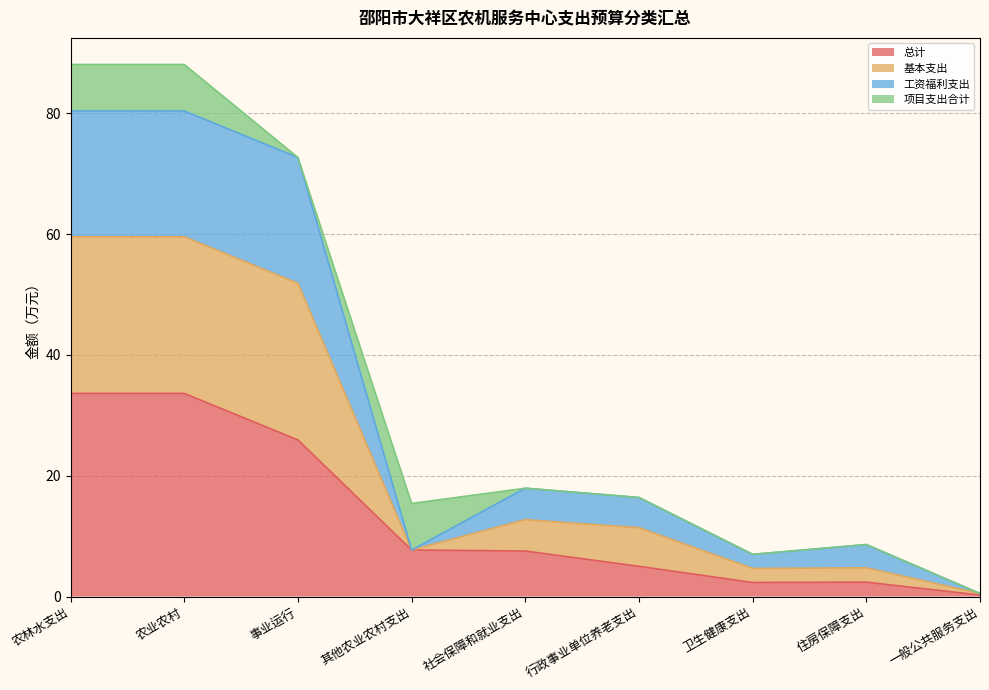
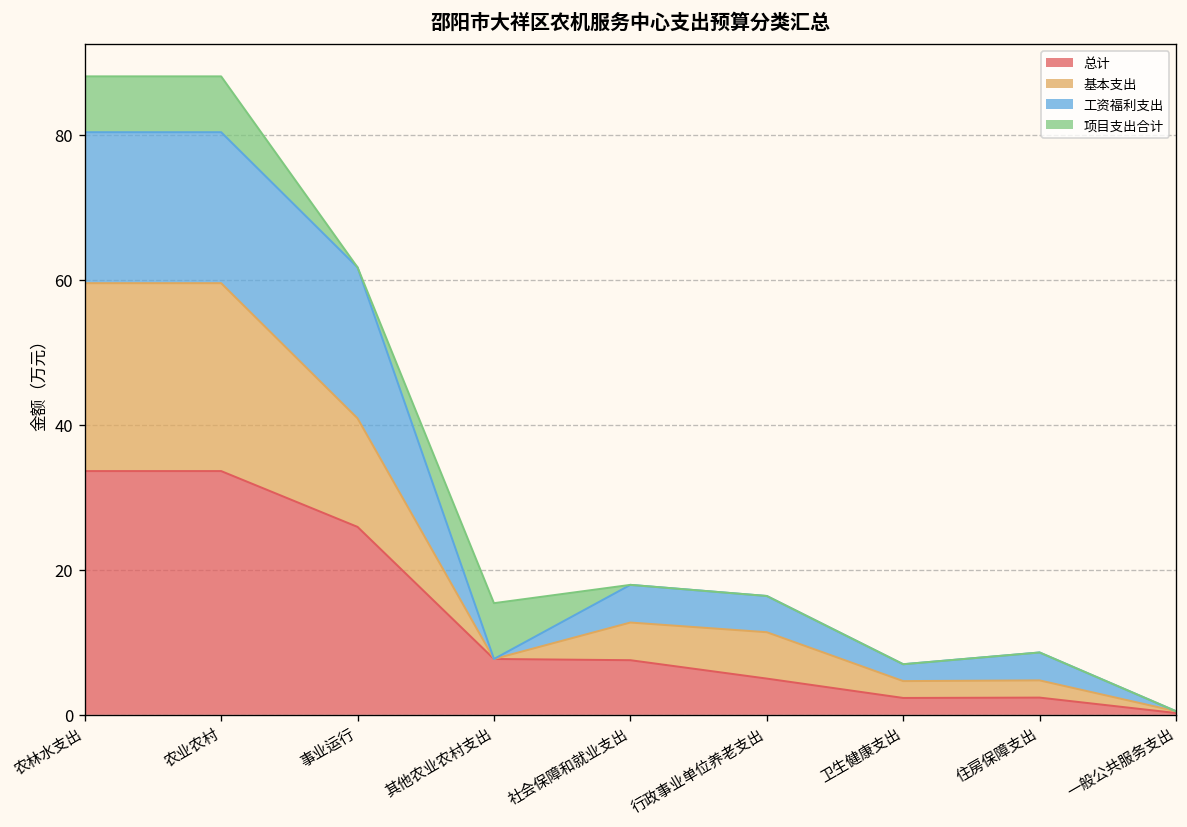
基本支出, 事业运行: 26 -> 15
